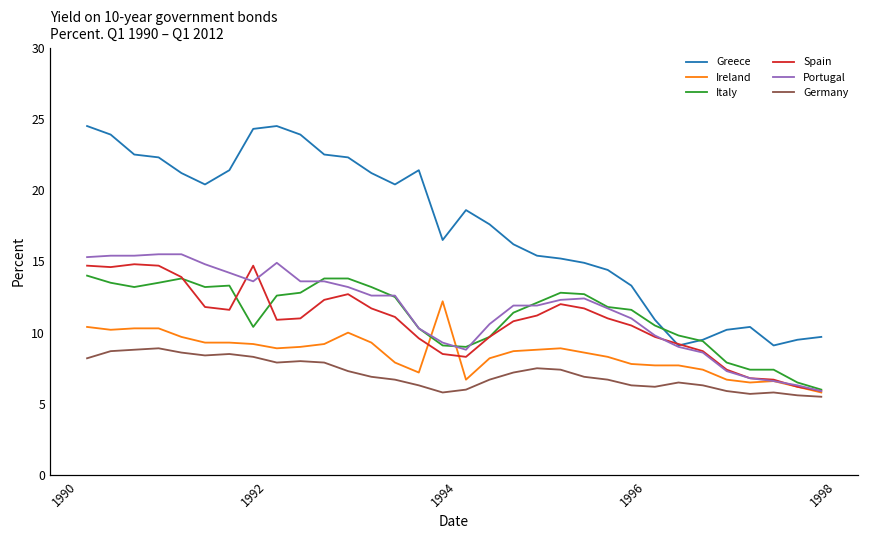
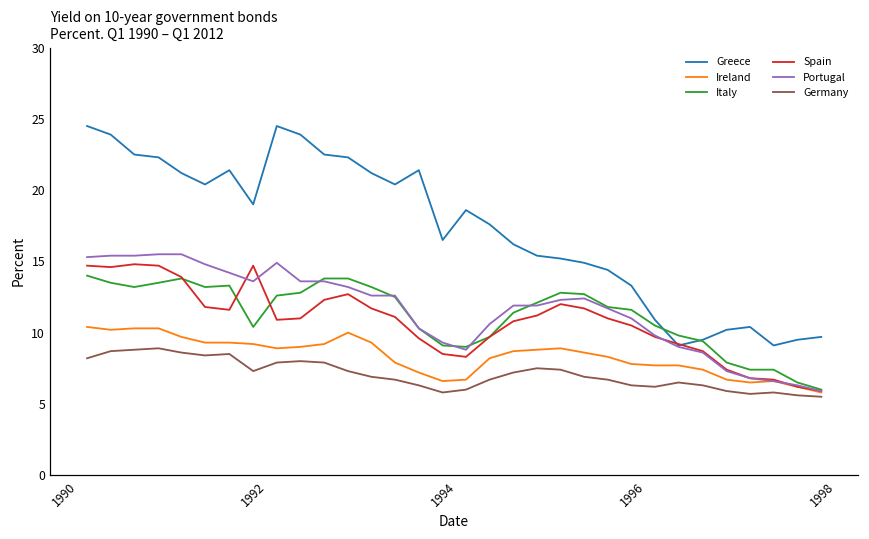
Greece, 1992: 24.3 -> 19.0
Germany, 1992: 8.3 -> 7.3
Ireland, 1994: 12.2 -> 6.6
